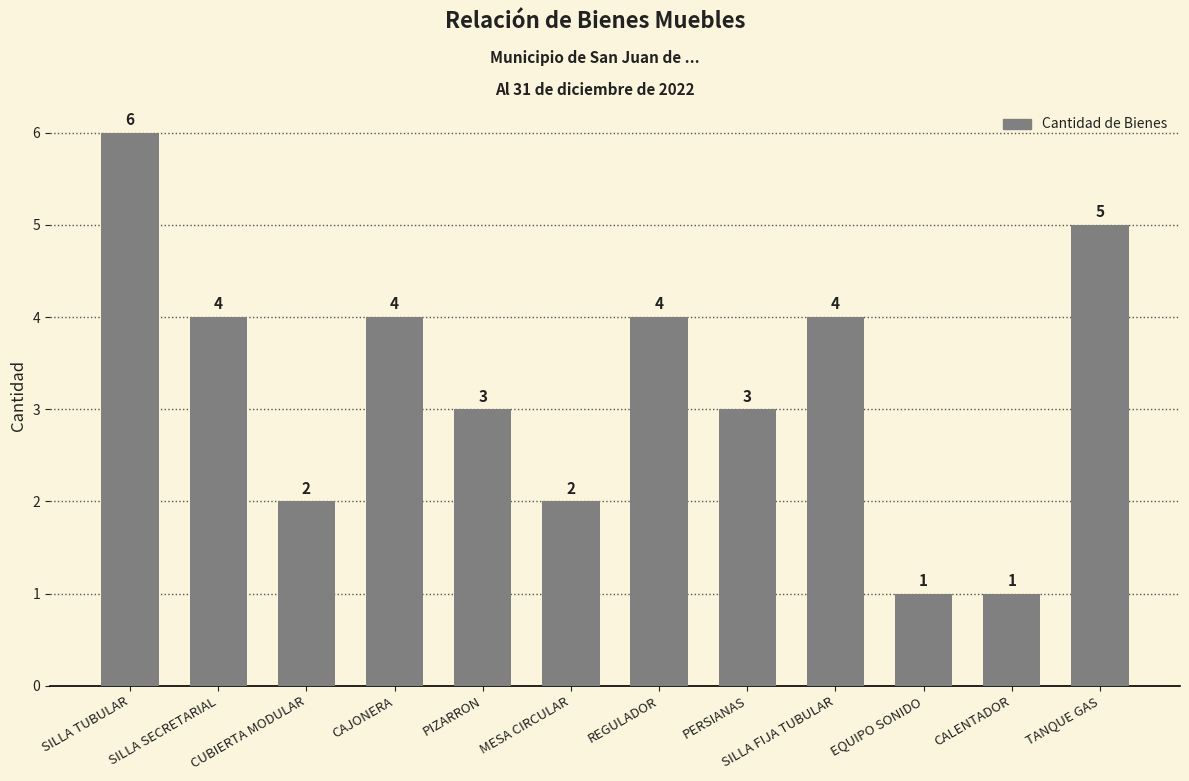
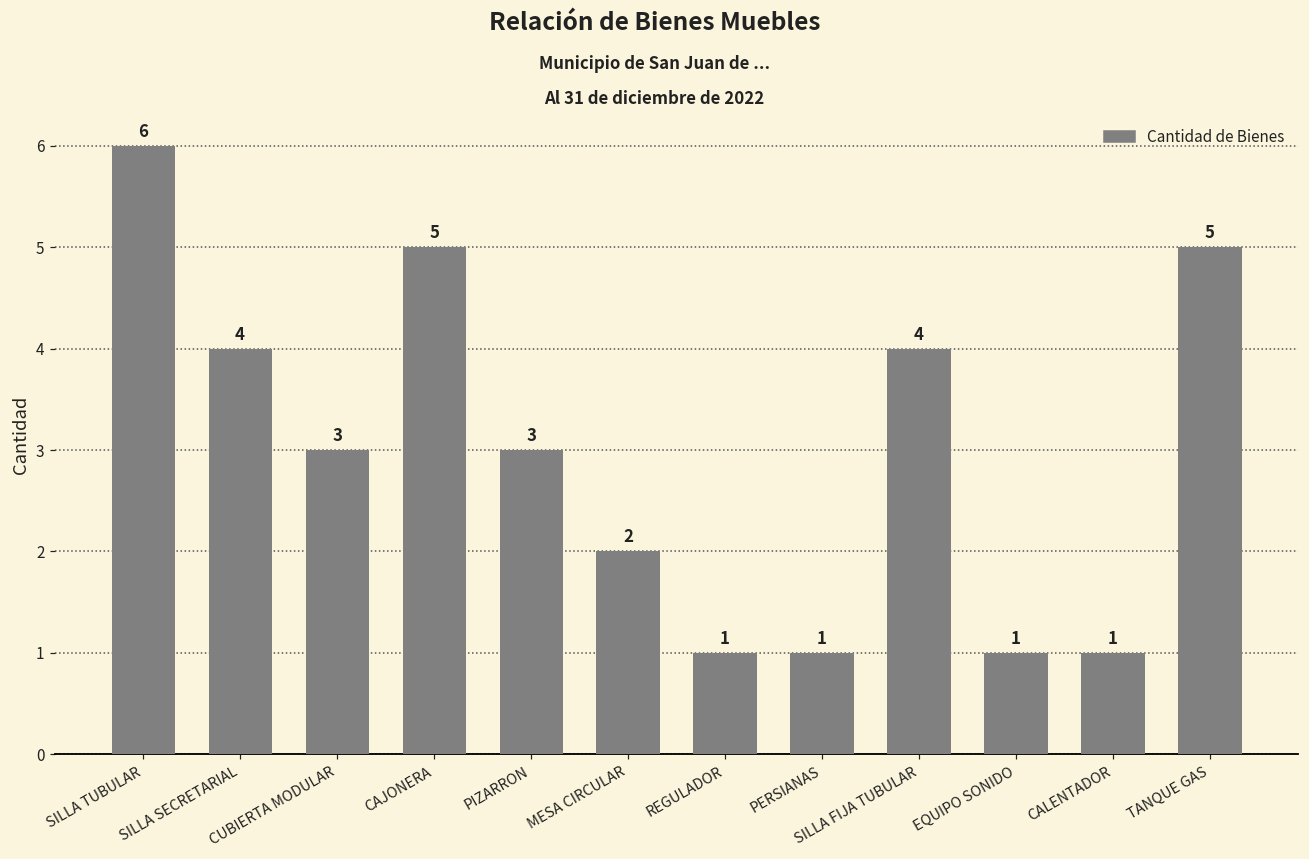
CUBIERTA MODULAR: 2 -> 3
CAJONERA: 4 -> 5
REGULADOR: 4 -> 1
PERSIANAS: 3 -> 1
